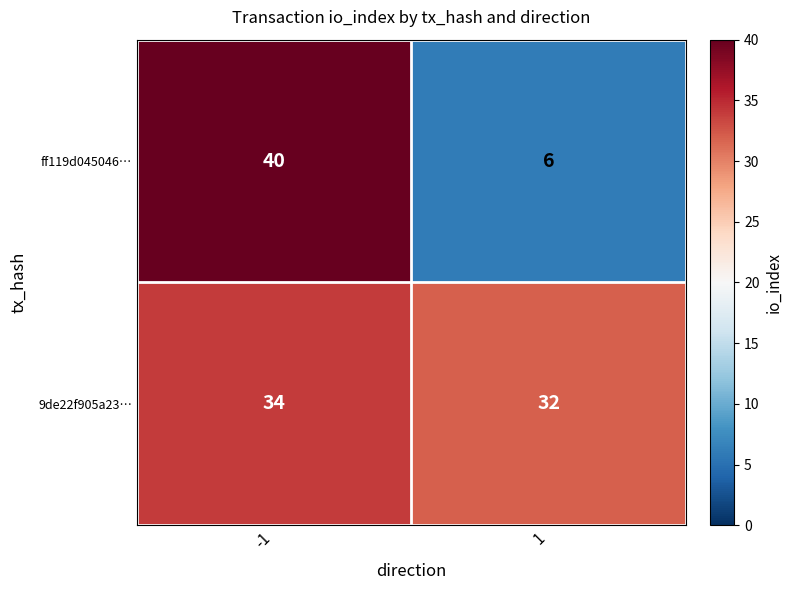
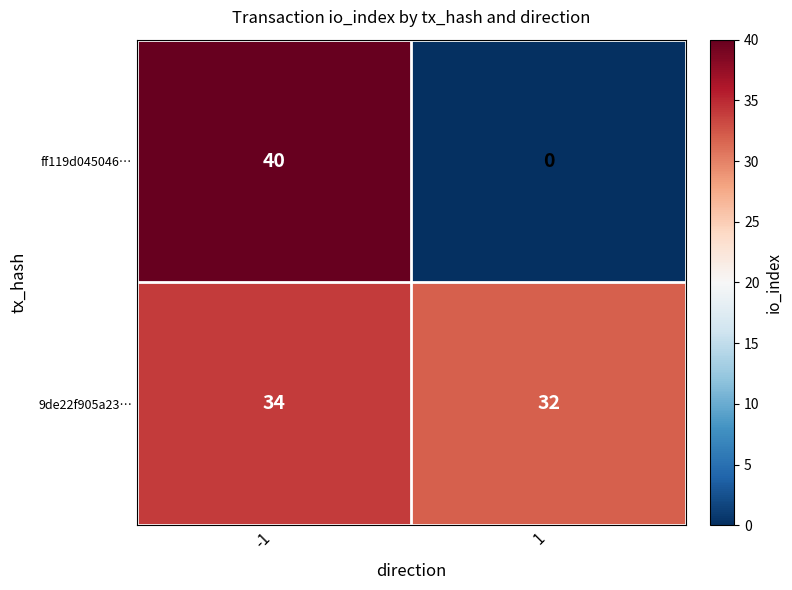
ff119d045046…, 1: 6 -> 0
